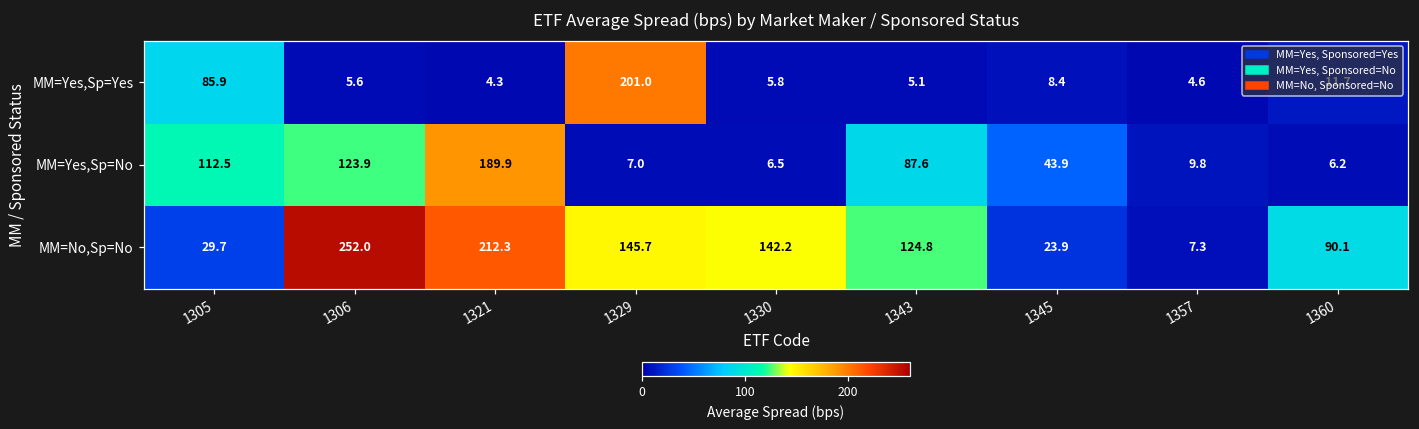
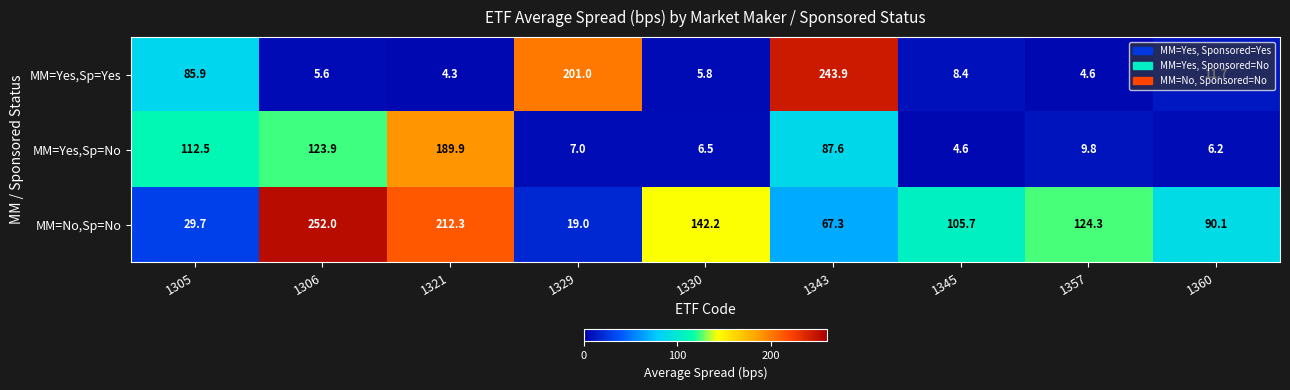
MM=Yes,Sp=Yes, 1343: 5.1 -> 243.9
MM=Yes,Sp=No, 1345: 43.9 -> 4.6
MM=No,Sp=No, 1329: 145.7 -> 19.0
MM=No,Sp=No, 1343: 124.8 -> 67.3
MM=No,Sp=No, 1345: 23.9 -> 105.7
MM=No,Sp=No, 1357: 7.3 -> 124.3
